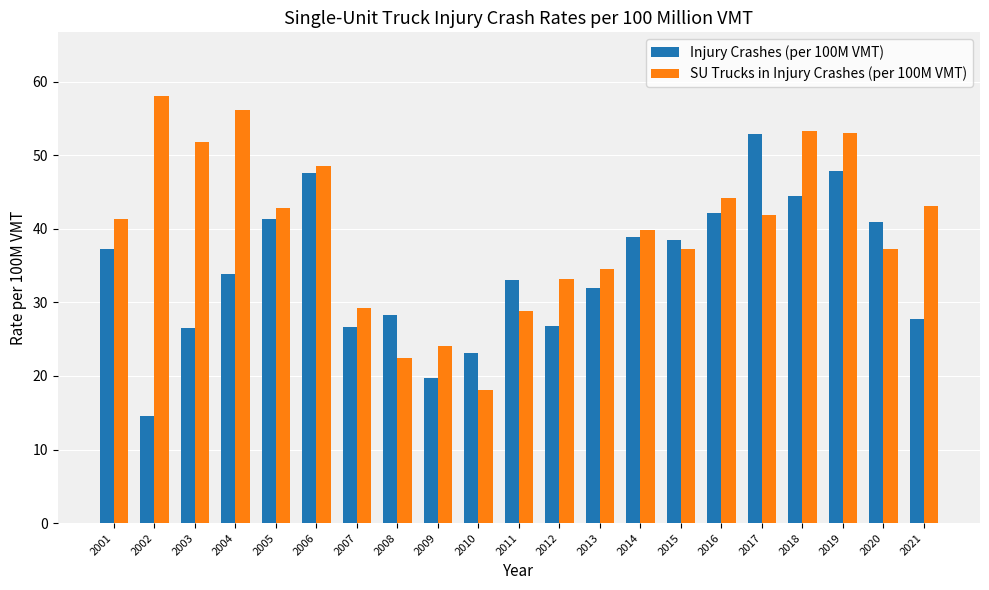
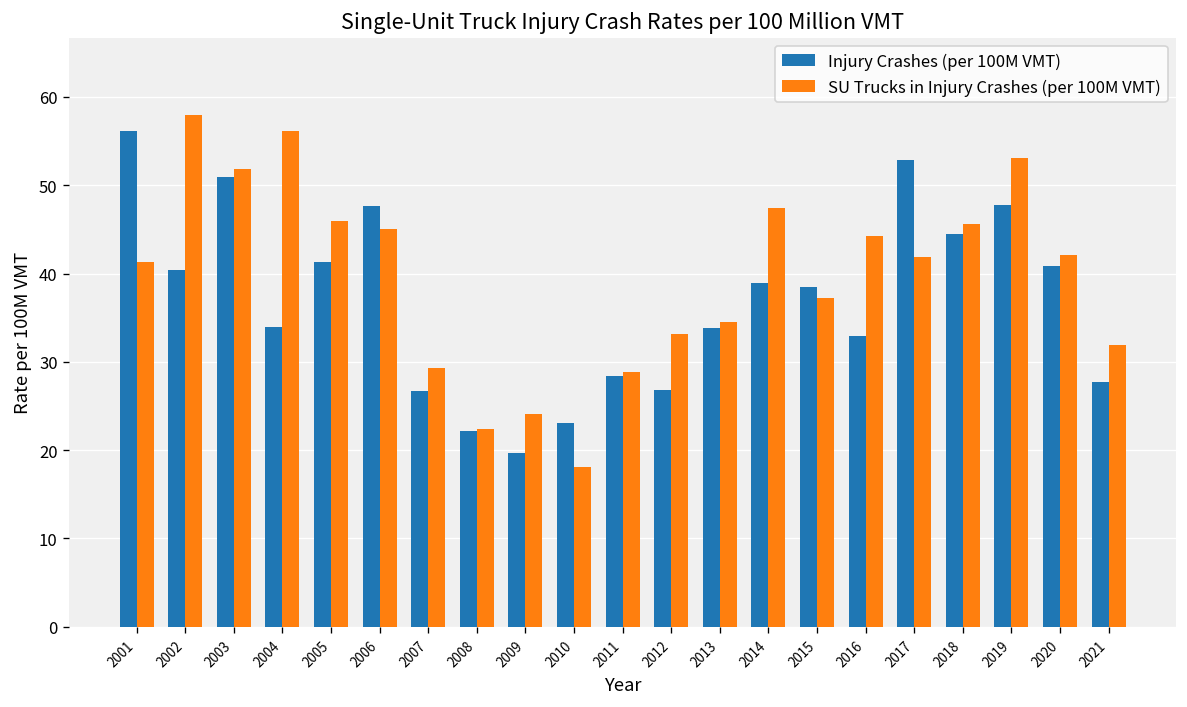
Injury Crashes (per 100M VMT), 2001: 37 -> 56
Injury Crashes (per 100M VMT), 2002: 15 -> 40
Injury Crashes (per 100M VMT), 2003: 27 -> 51
SU Trucks in Injury Crashes (per 100M VMT), 2005: 43 -> 46
SU Trucks in Injury Crashes (per 100M VMT), 2006: 49 -> 45
Injury Crashes (per 100M VMT), 2008: 28 -> 22
Injury Crashes (per 100M VMT), 2011: 33 -> 28
Injury Crashes (per 100M VMT), 2013: 32 -> 34
SU Trucks in Injury Crashes (per 100M VMT), 2014: 40 -> 47
Injury Crashes (per 100M VMT), 2016: 42 -> 33
SU Trucks in Injury Crashes (per 100M VMT), 2018: 53 -> 46
SU Trucks in Injury Crashes (per 100M VMT), 2020: 37 -> 42
SU Trucks in Injury Crashes (per 100M VMT), 2021: 43 -> 32
